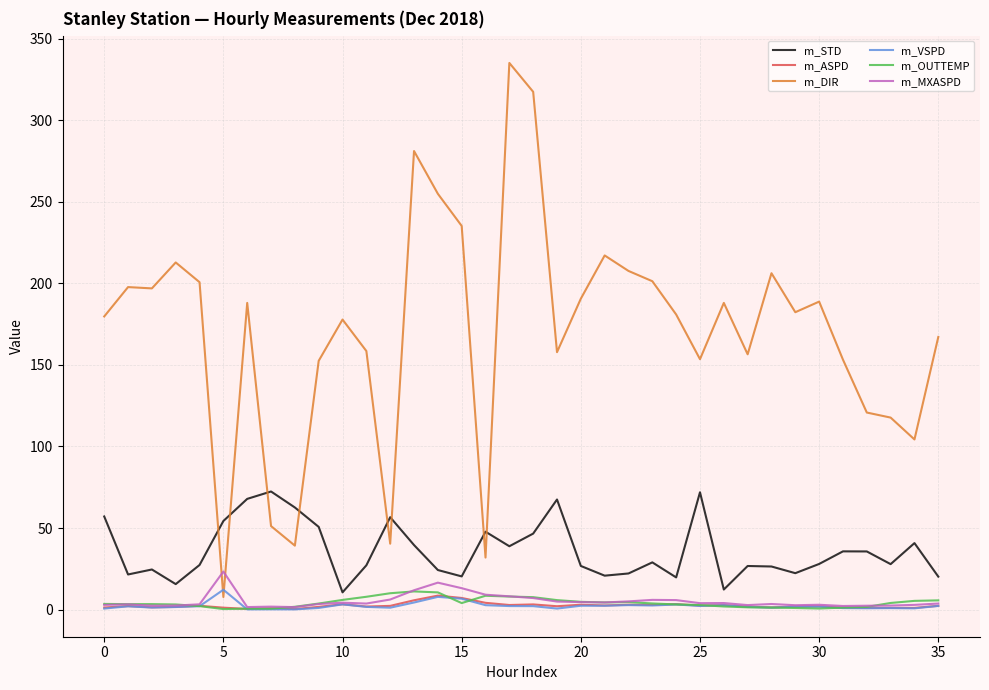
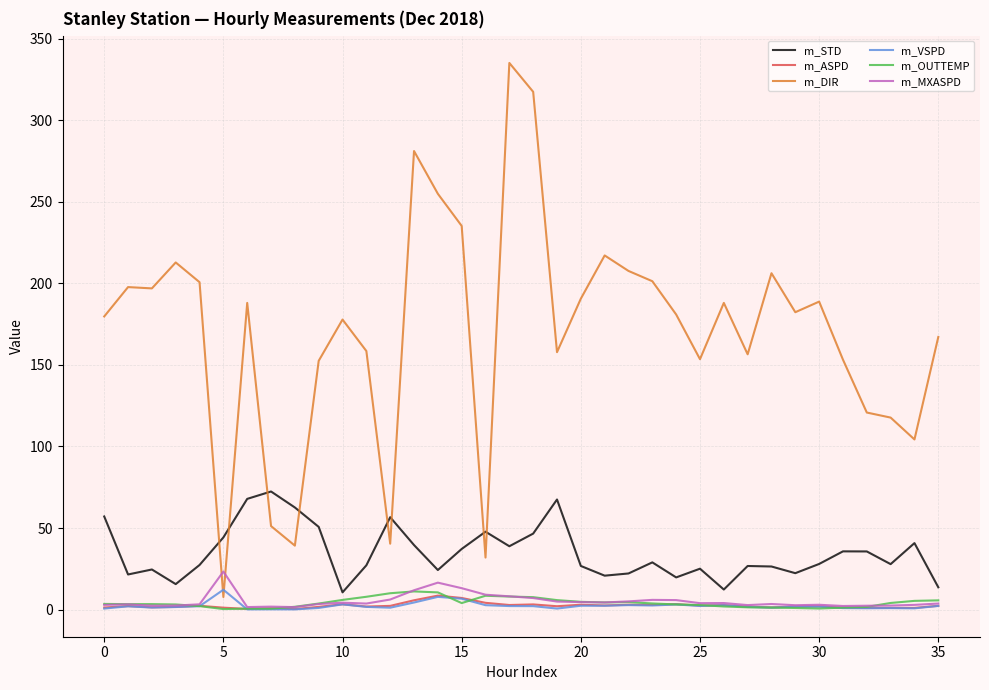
m_STD, 5: 54 -> 44
m_STD, 15: 20 -> 37
m_STD, 25: 72 -> 25
m_STD, 35: 20 -> 14
